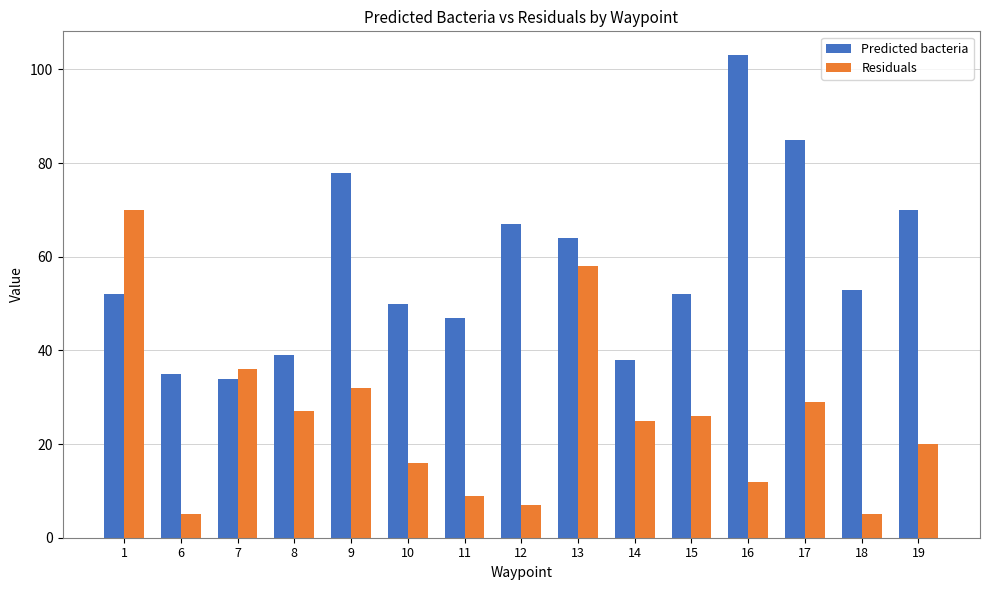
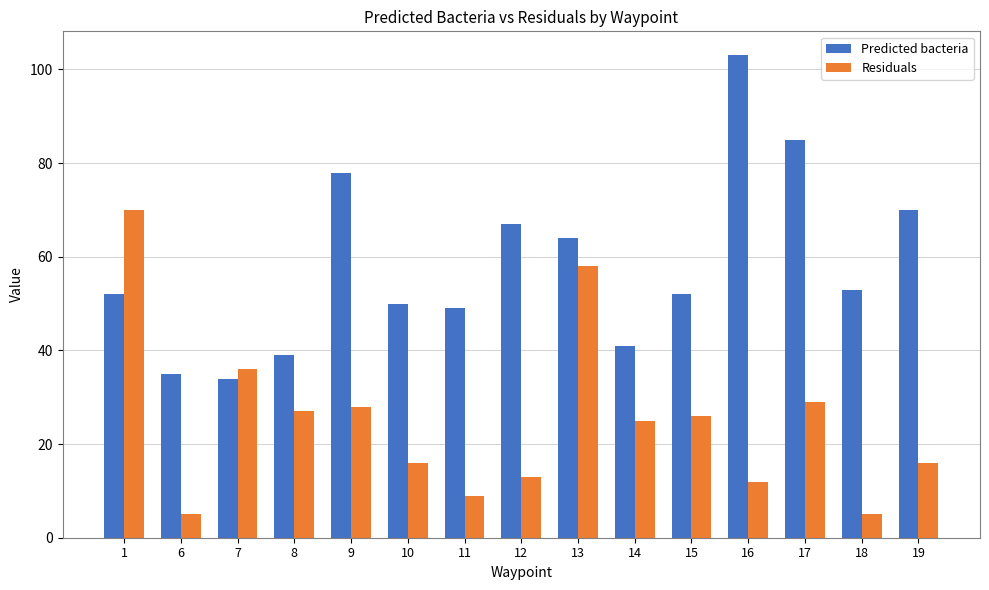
Residuals, 9: 32 -> 28
Predicted bacteria, 11: 47 -> 49
Residuals, 12: 7 -> 13
Predicted bacteria, 14: 38 -> 41
Residuals, 19: 20 -> 16
